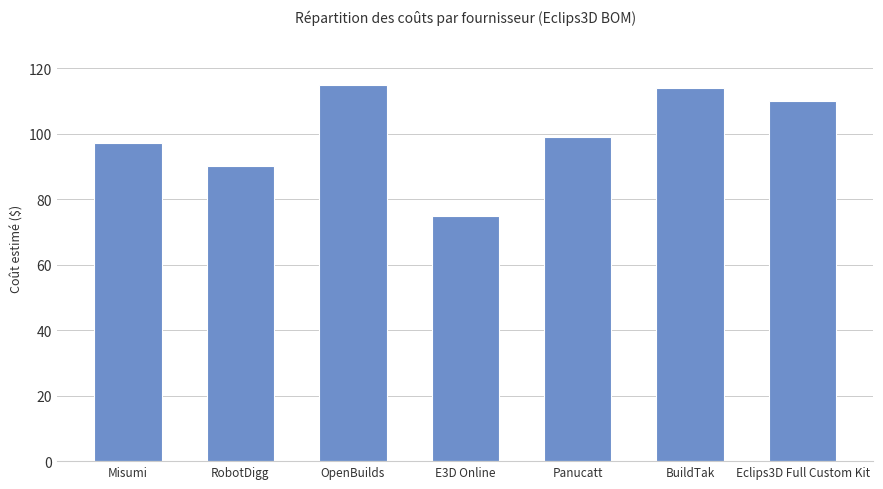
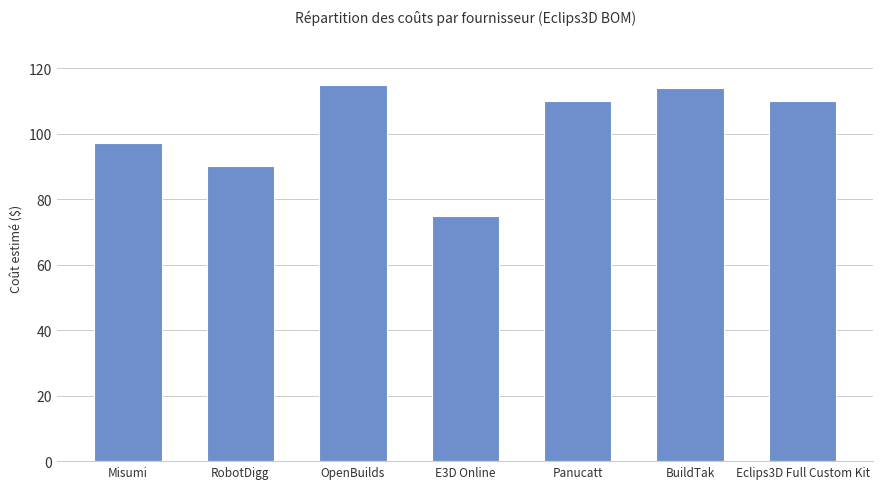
Panucatt: 99 -> 110
